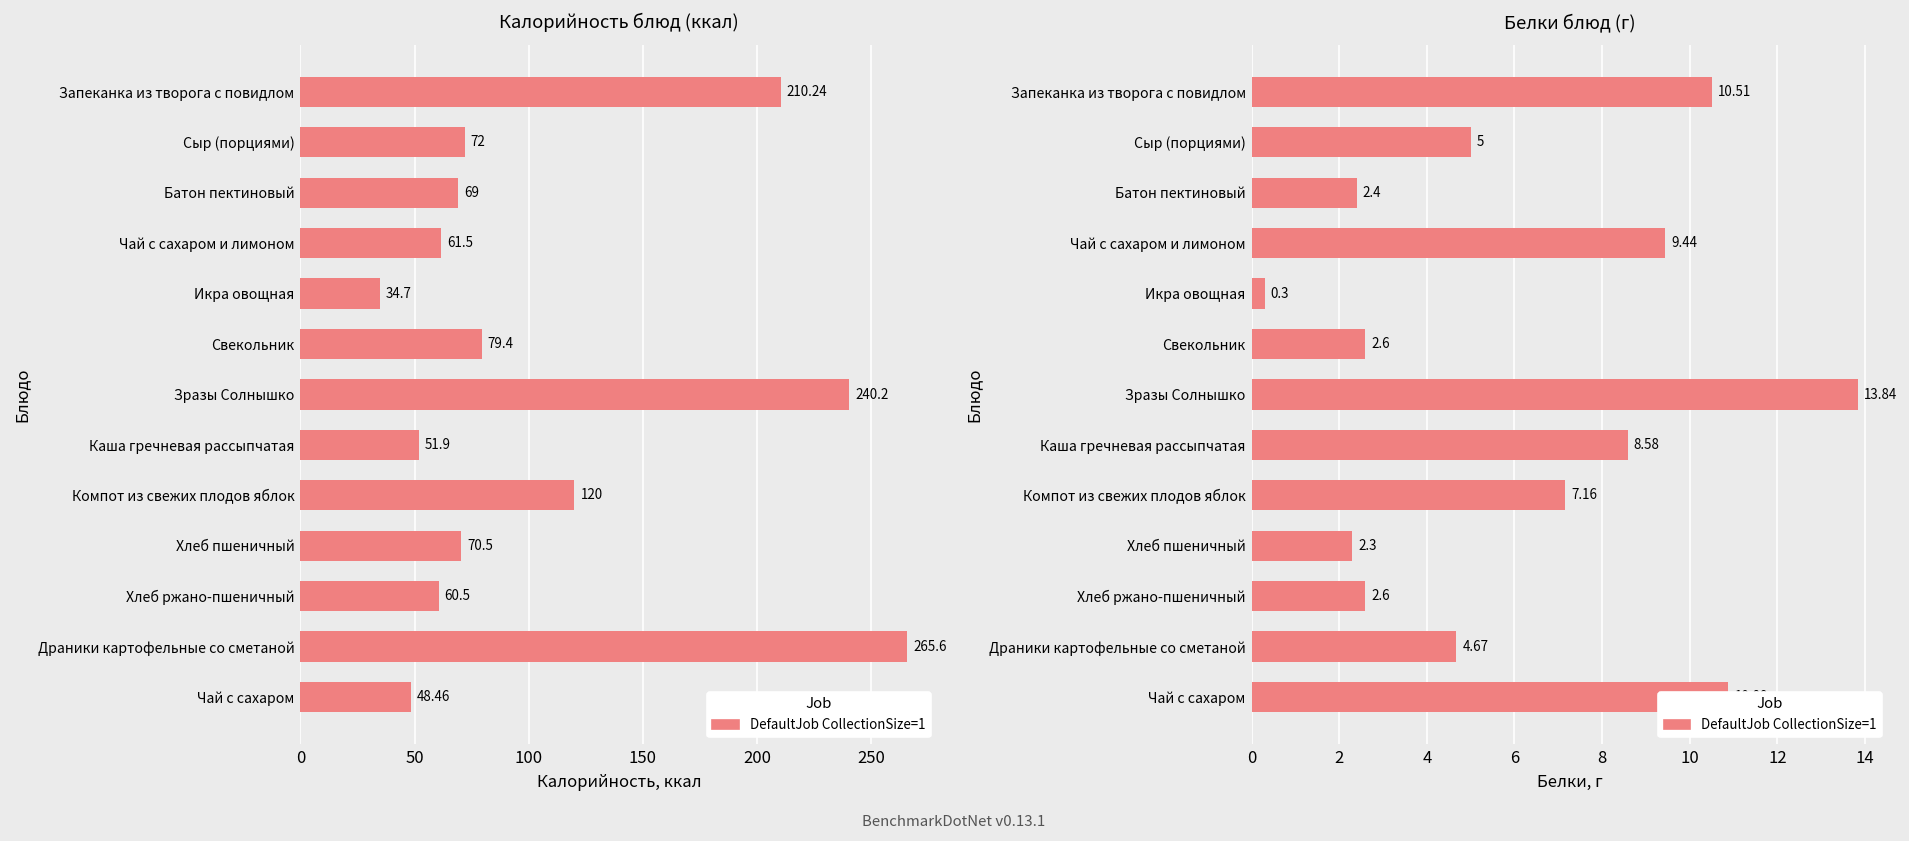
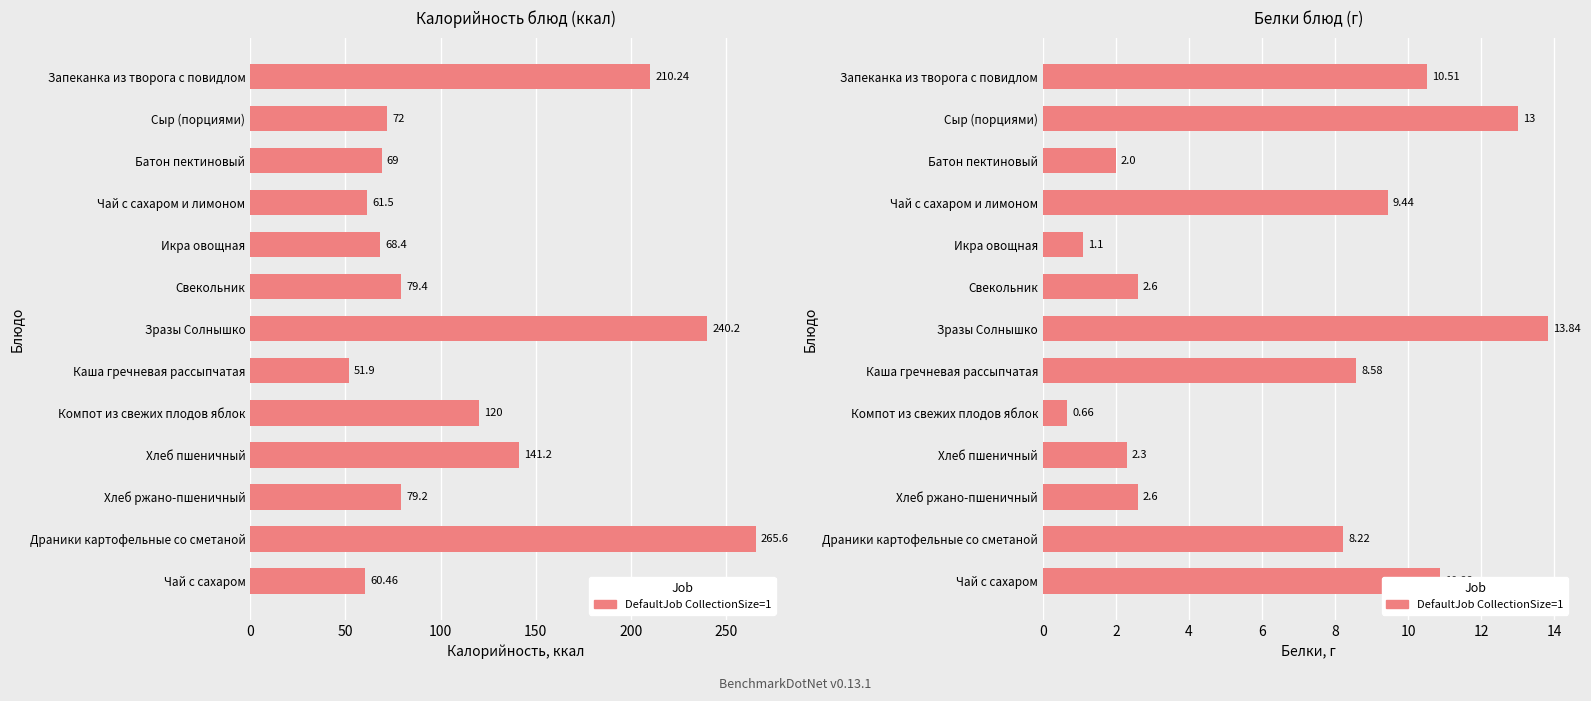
Калорийность блюд (ккал), Икра овощная: 34.7 -> 68.4
Калорийность блюд (ккал), Хлеб пшеничный: 70.5 -> 141.2
Калорийность блюд (ккал), Хлеб ржано-пшеничный: 60.5 -> 79.2
Калорийность блюд (ккал), Чай с сахаром: 48.46 -> 60.46
Белки блюд (г), Сыр (порциями): 5 -> 13
Белки блюд (г), Батон пектиновый: 2.4 -> 2.0
Белки блюд (г), Икра овощная: 0.3 -> 1.1
Белки блюд (г), Компот из свежих плодов яблок: 7.16 -> 0.66
Белки блюд (г), Драники картофельные со сметаной: 4.67 -> 8.22
